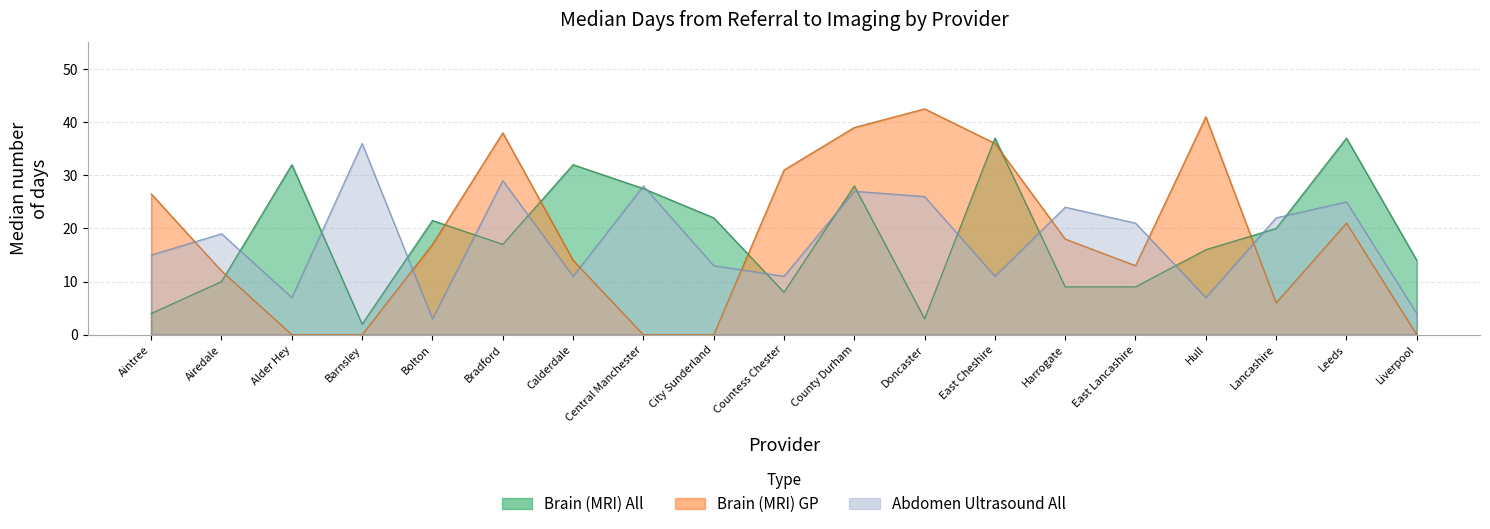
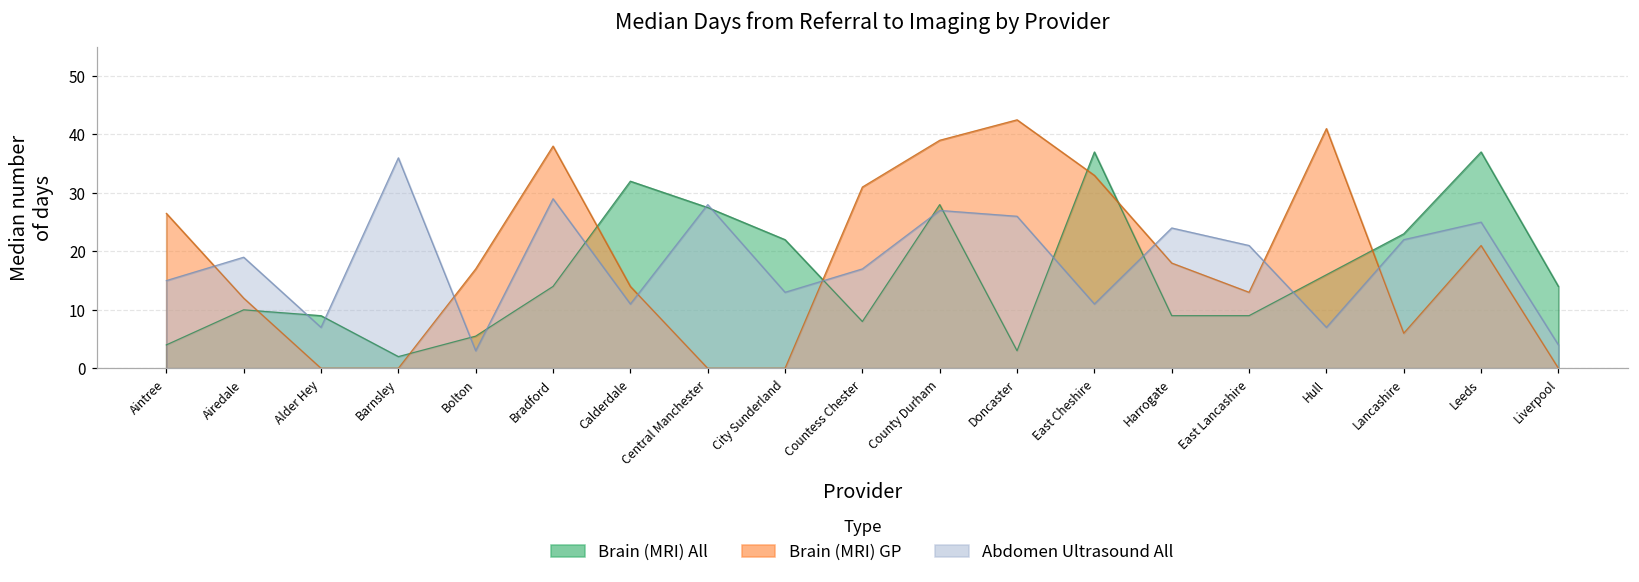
Brain (MRI) All, Alder Hey: 32 -> 9
Brain (MRI) All, Bolton: 22 -> 6
Brain (MRI) All, Bradford: 17 -> 14
Abdomen Ultrasound All, Countess Chester: 11 -> 17
Brain (MRI) GP, East Cheshire: 36 -> 33
Brain (MRI) All, Lancashire: 20 -> 23
